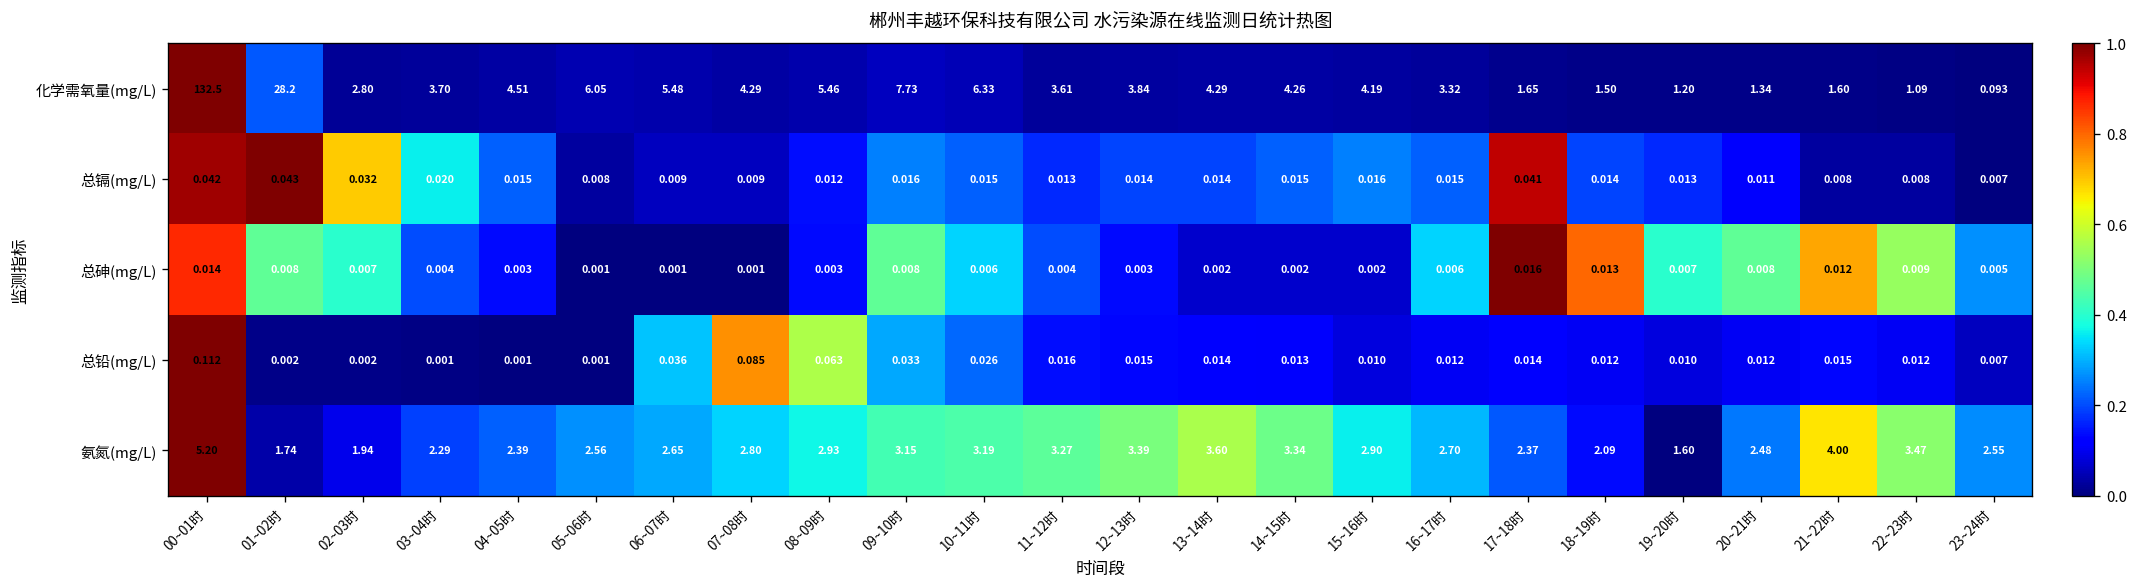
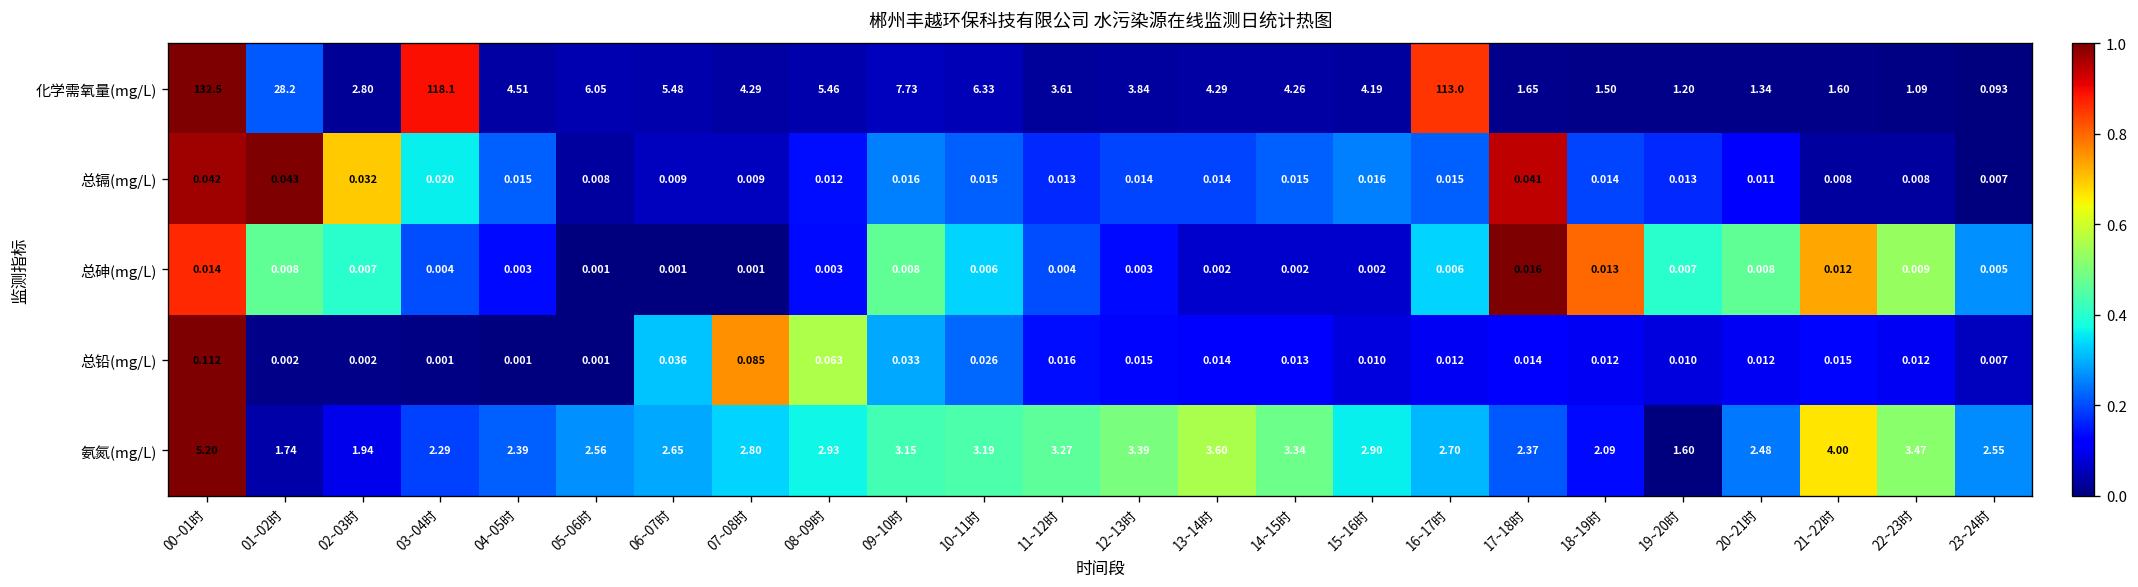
化学需氧量(mg/L), 03~04时: 3.70 -> 118.1
化学需氧量(mg/L), 16~17时: 3.32 -> 113.0
